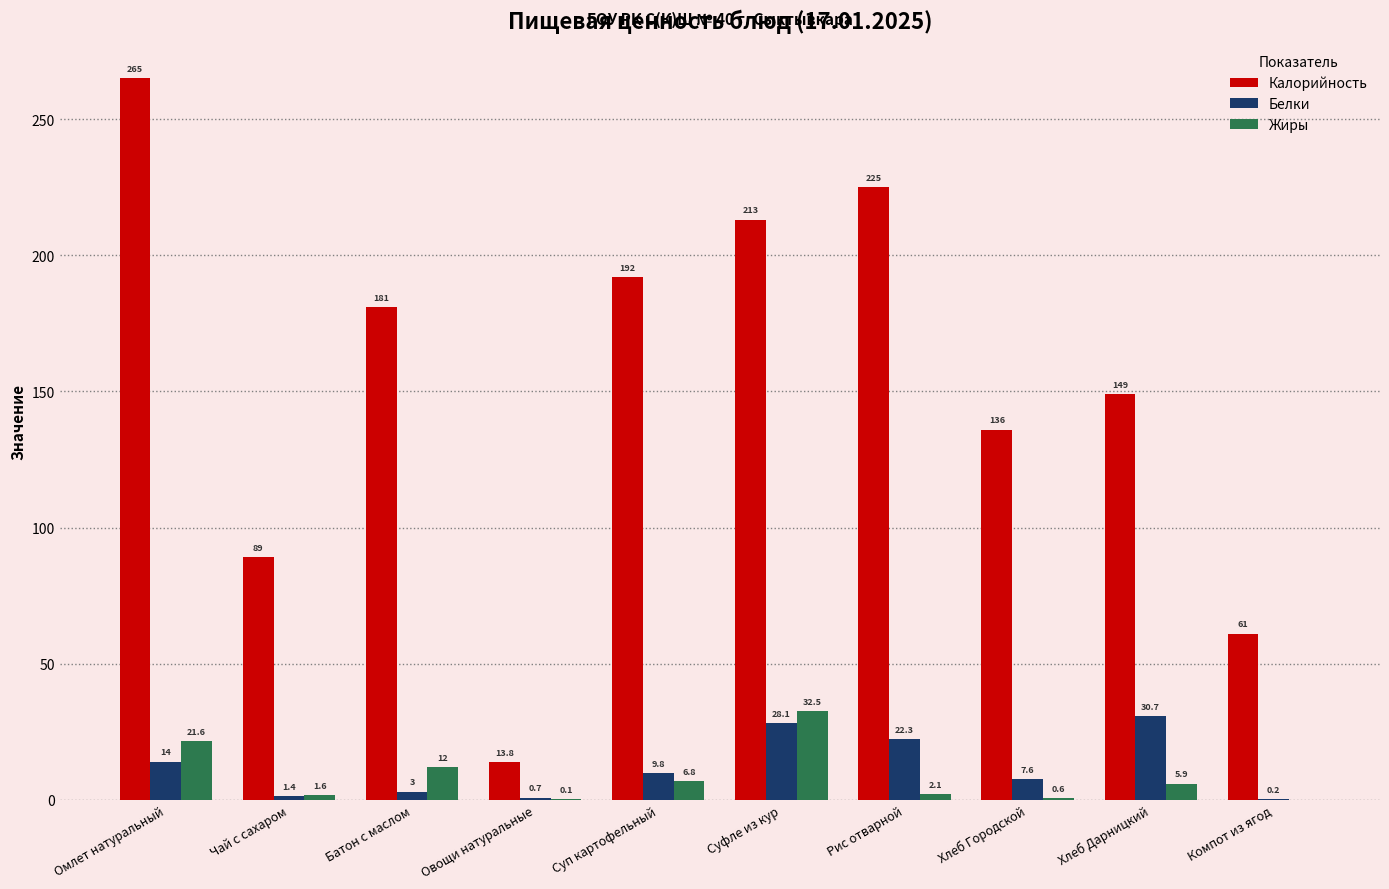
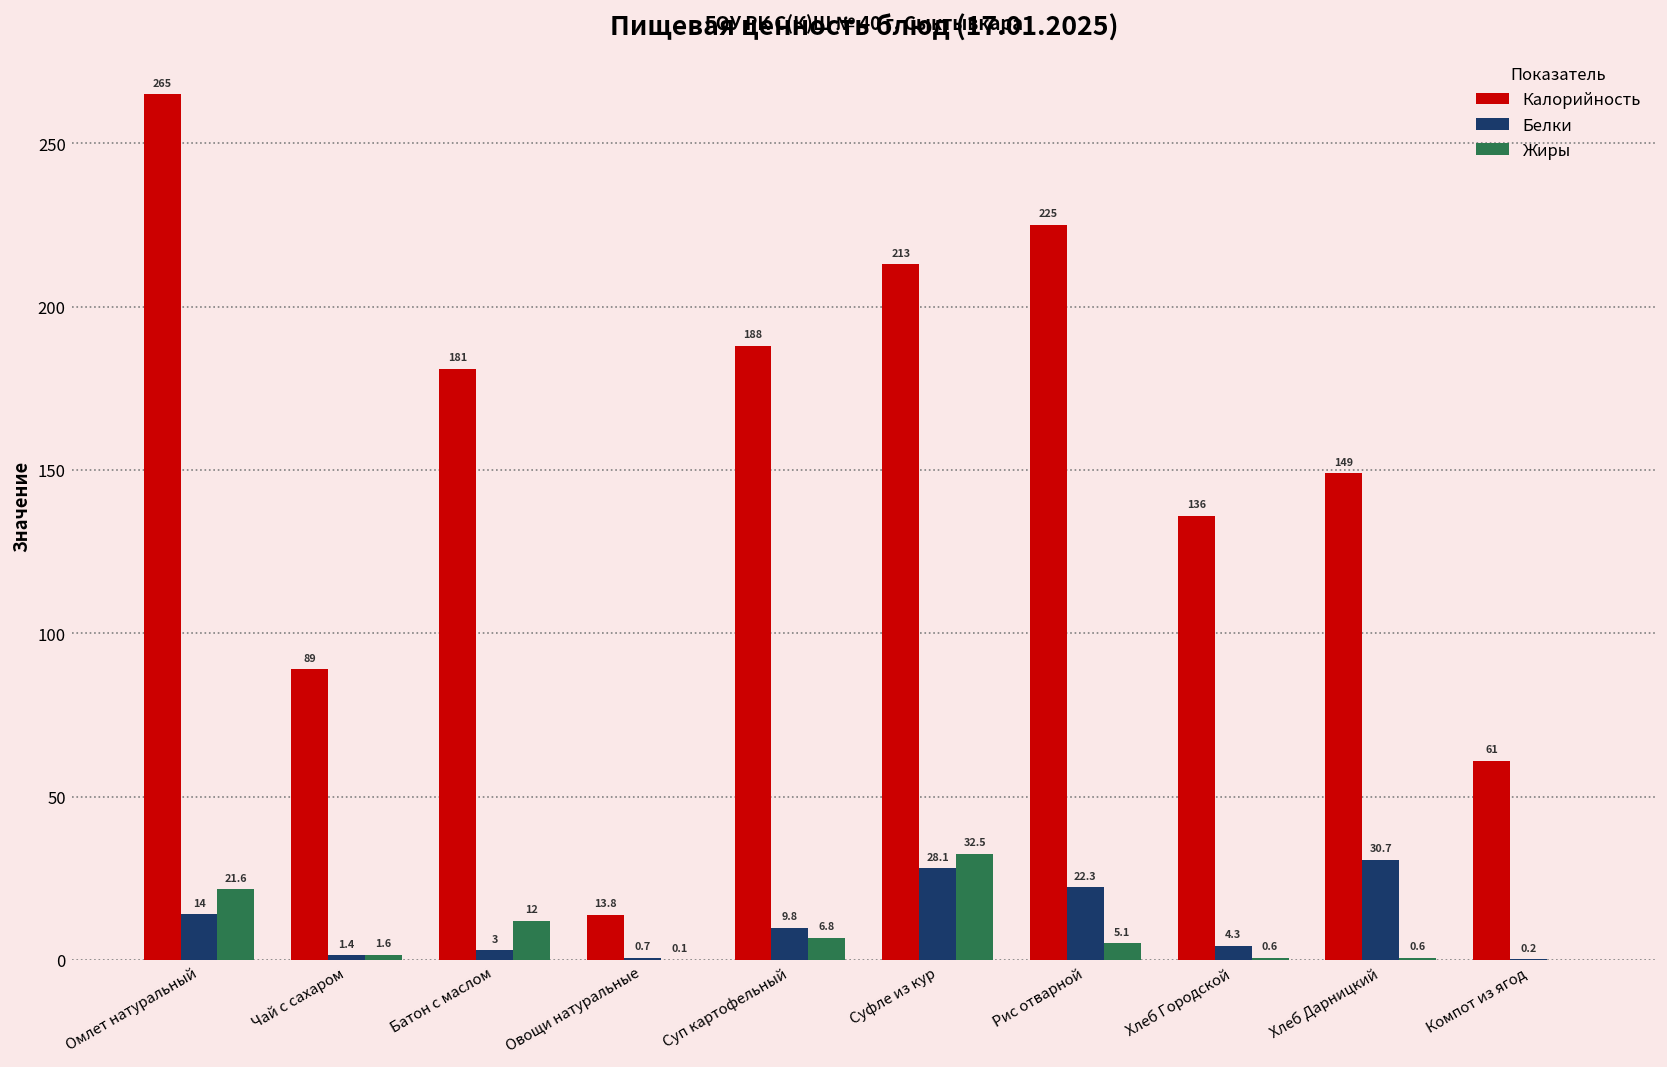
Калорийность, Суп картофельный: 192 -> 188
Жиры, Рис отварной: 2.1 -> 5.1
Белки, Хлеб Городской: 7.6 -> 4.3
Жиры, Хлеб Дарницкий: 5.9 -> 0.6
